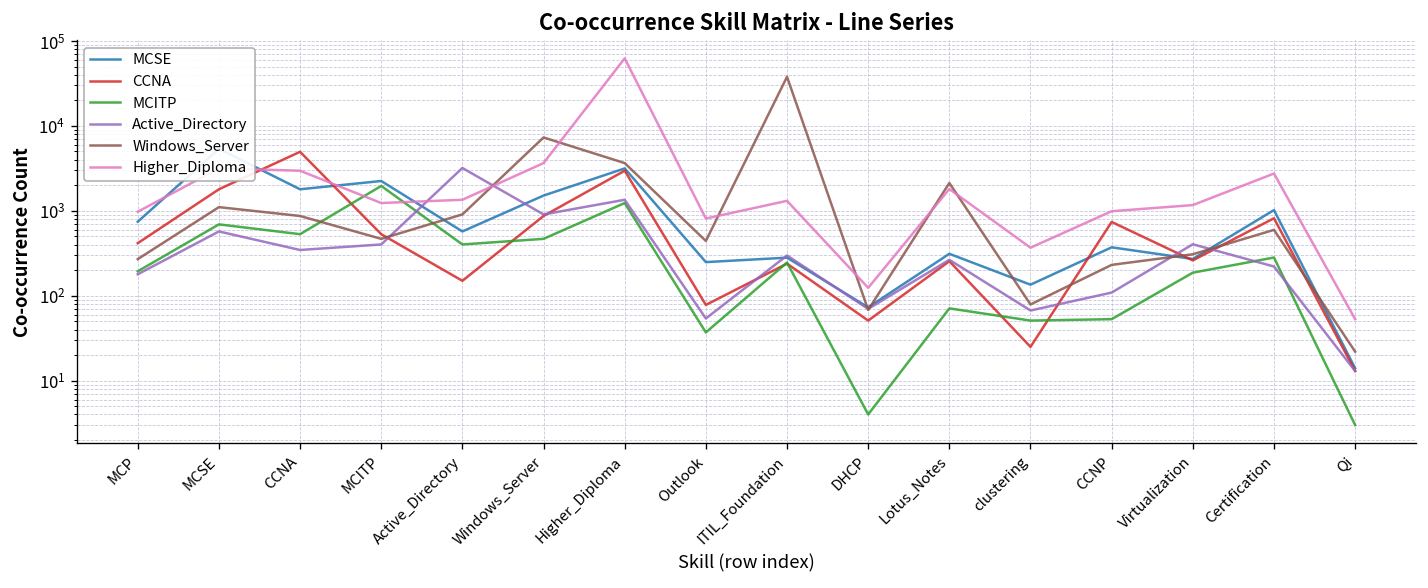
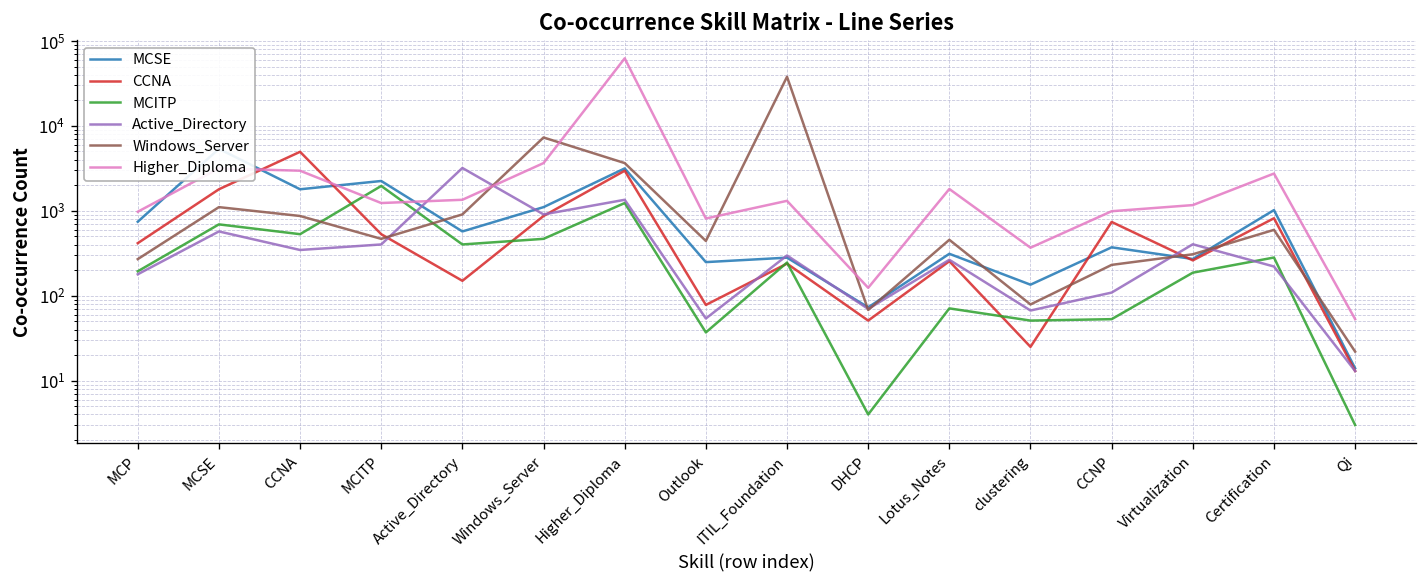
MCSE, Windows_Server: 1500 -> 1100
Windows_Server, Lotus_Notes: 2100 -> 500
